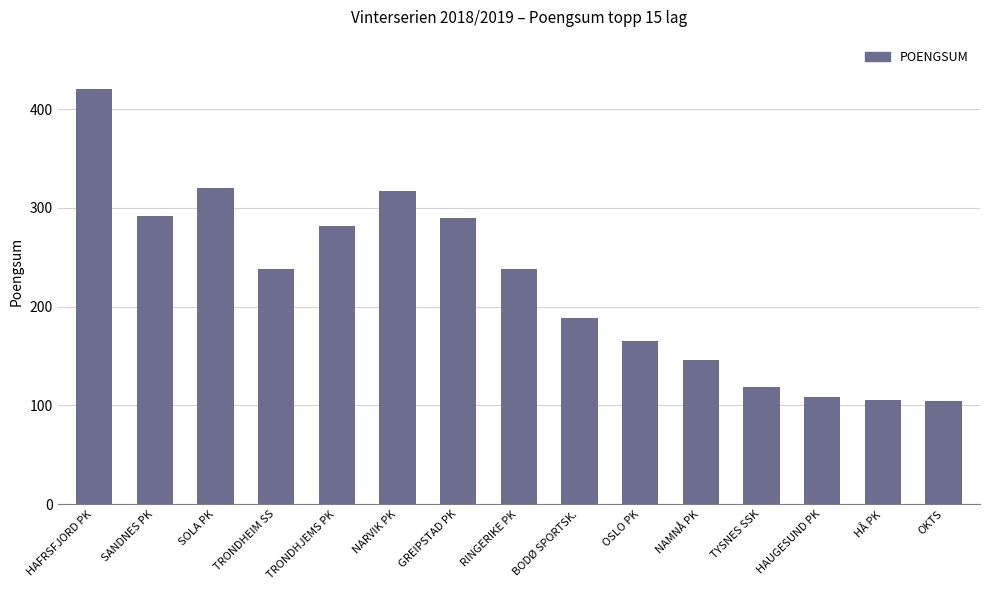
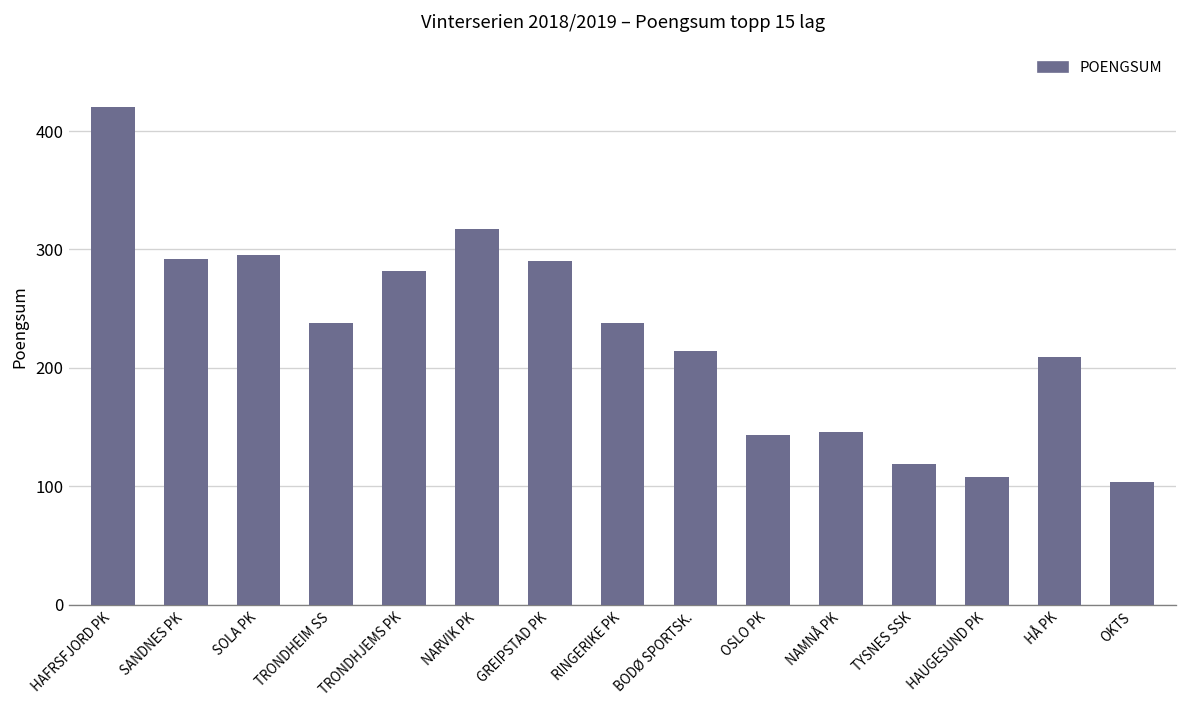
SOLA PK: 320 -> 300
BODØ SPORTSK.: 190 -> 210
OSLO PK: 170 -> 140
HÅ PK: 110 -> 210
